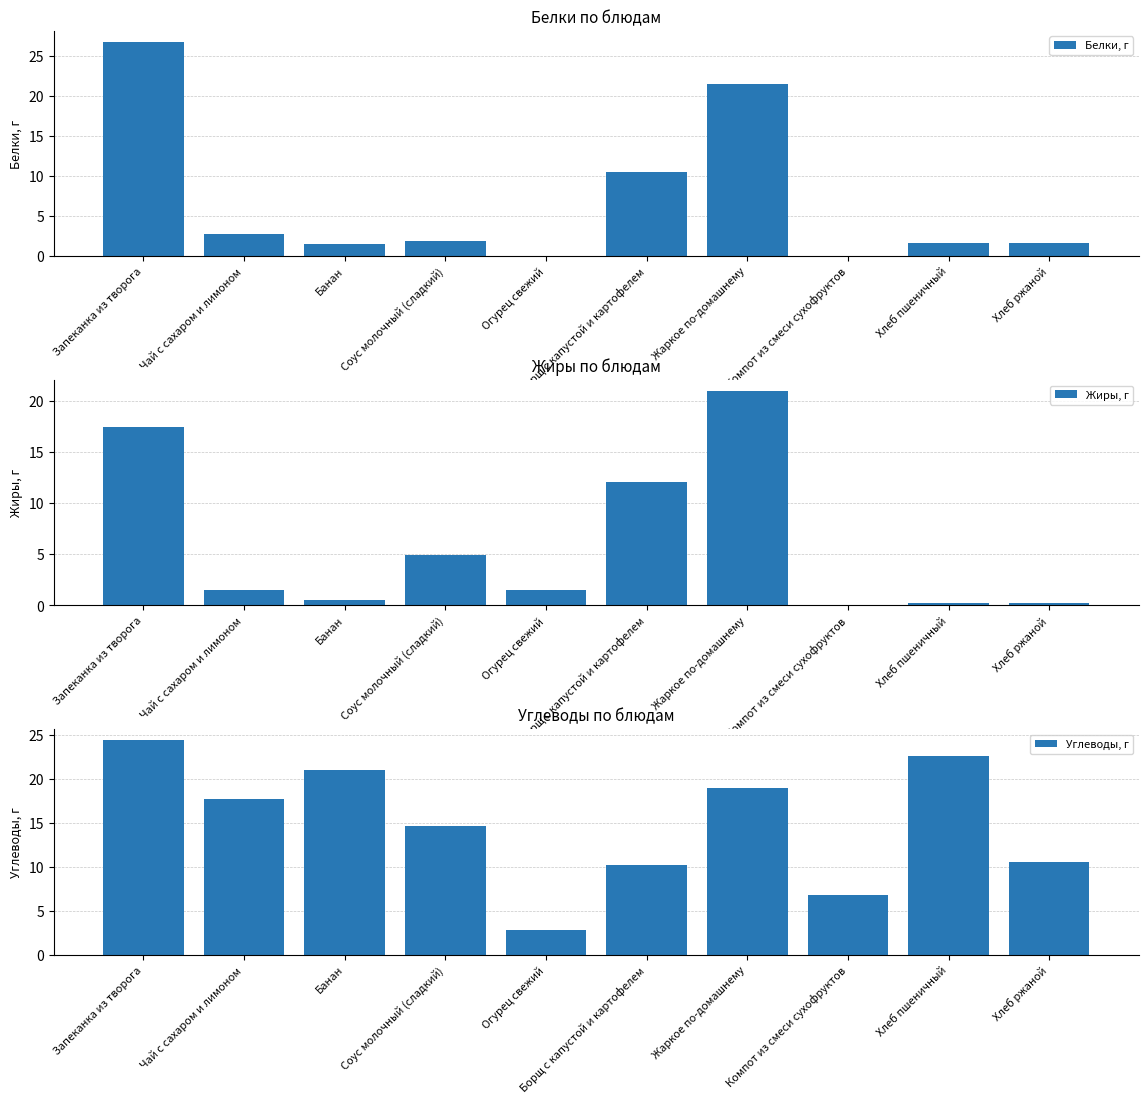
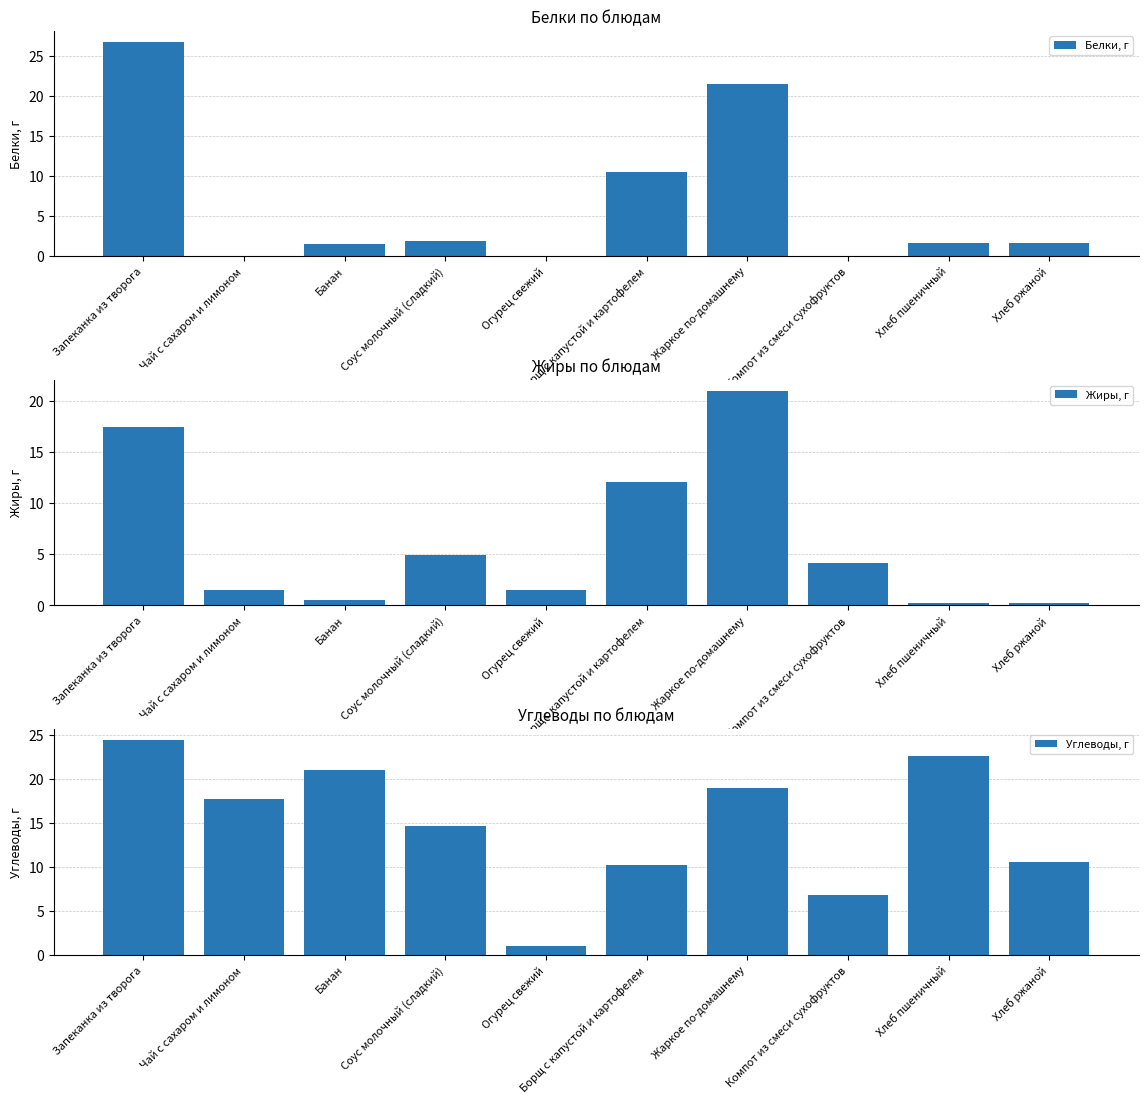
Белки по блюдам, Чай с сахаром и лимоном: 3 -> 0
Жиры по блюдам, Компот из смеси сухофруктов: 0.0 -> 4.2
Углеводы по блюдам, Огурец свежий: 3 -> 1
